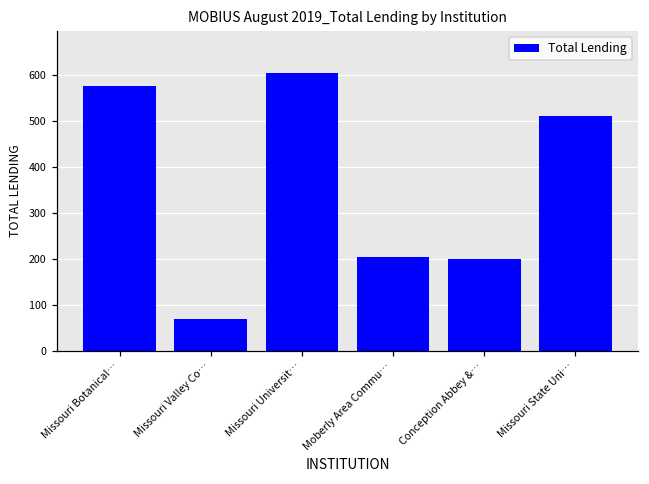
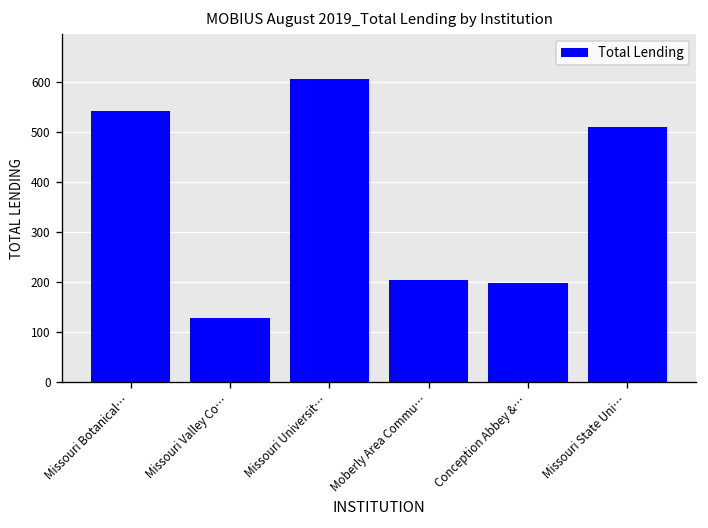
Missouri Botanical…: 580 -> 540
Missouri Valley Co…: 70 -> 130
